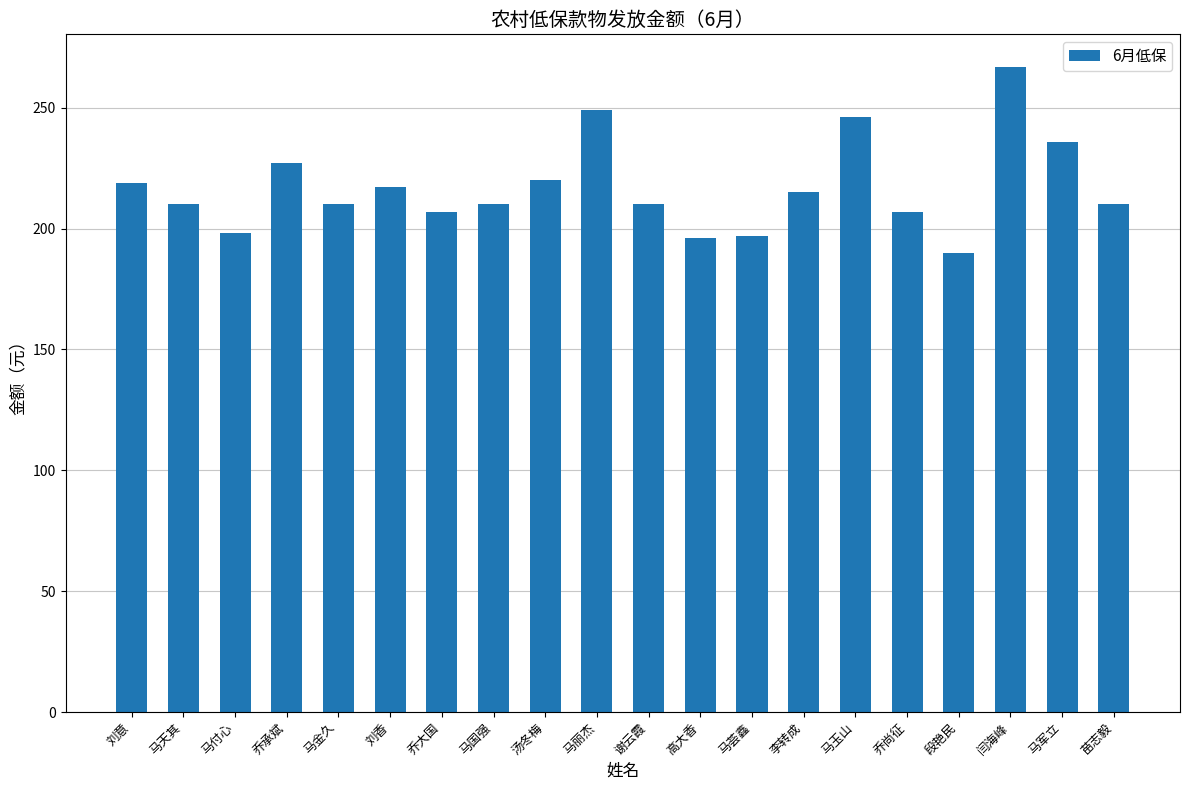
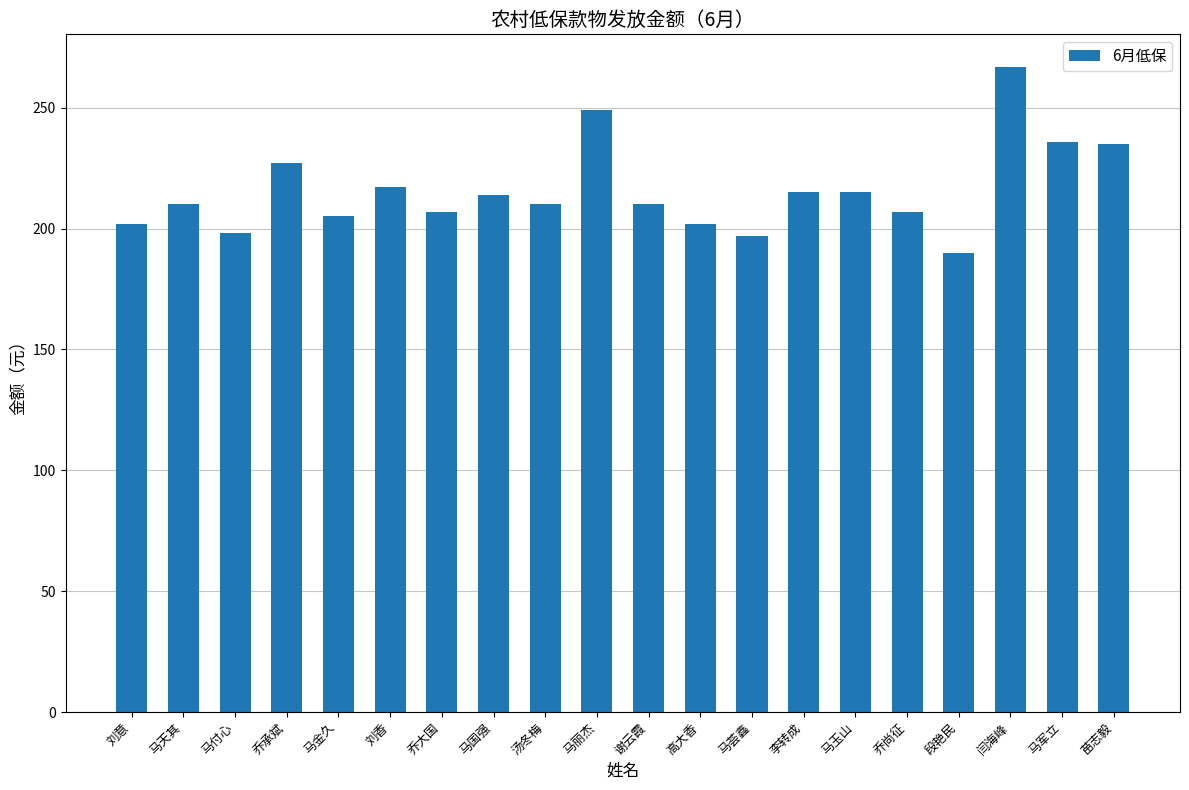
刘意: 219 -> 202
马金久: 210 -> 205
马国强: 210 -> 214
汤冬梅: 220 -> 210
高大香: 196 -> 202
马玉山: 246 -> 215
苗志毅: 210 -> 235
